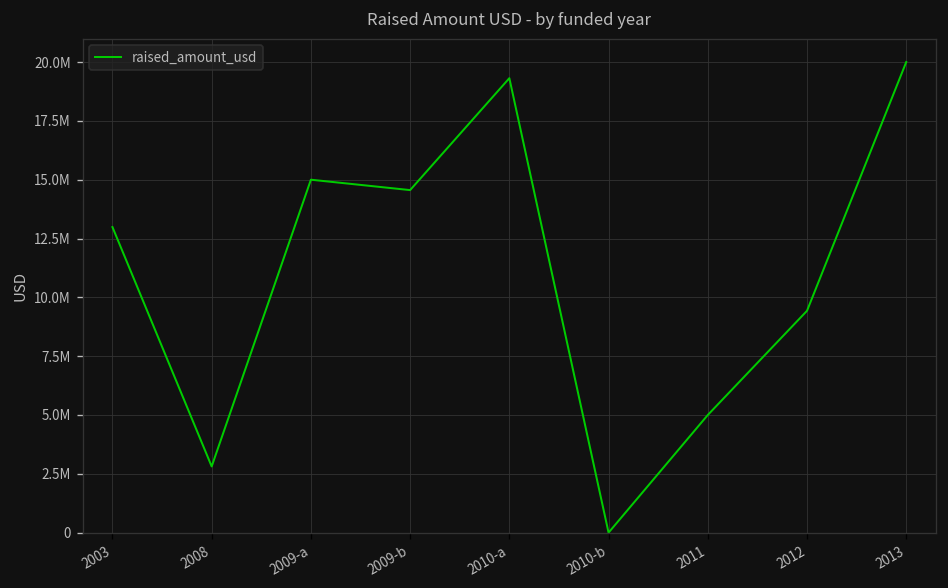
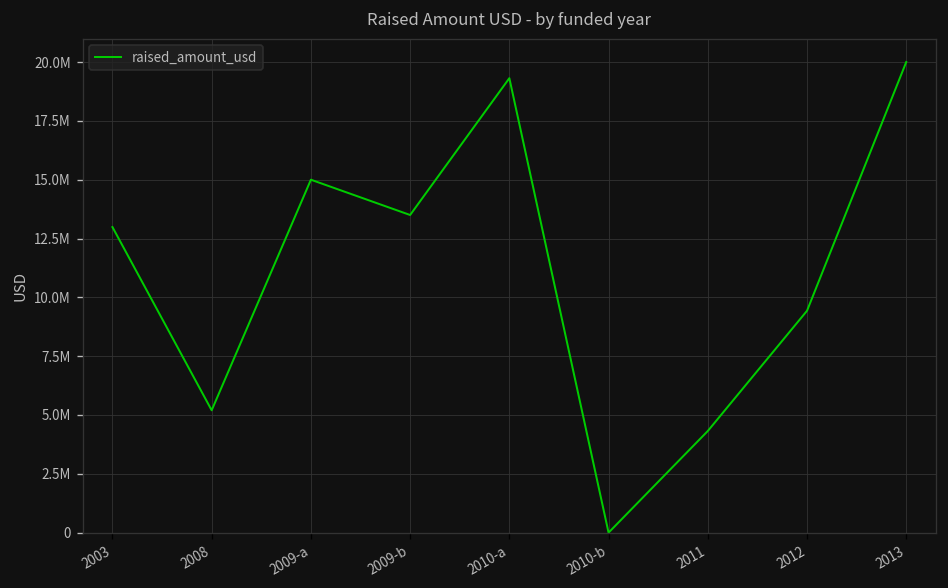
2008: 2800000 -> 5200000
2009-b: 14600000 -> 13500000
2011: 5000000 -> 4300000
